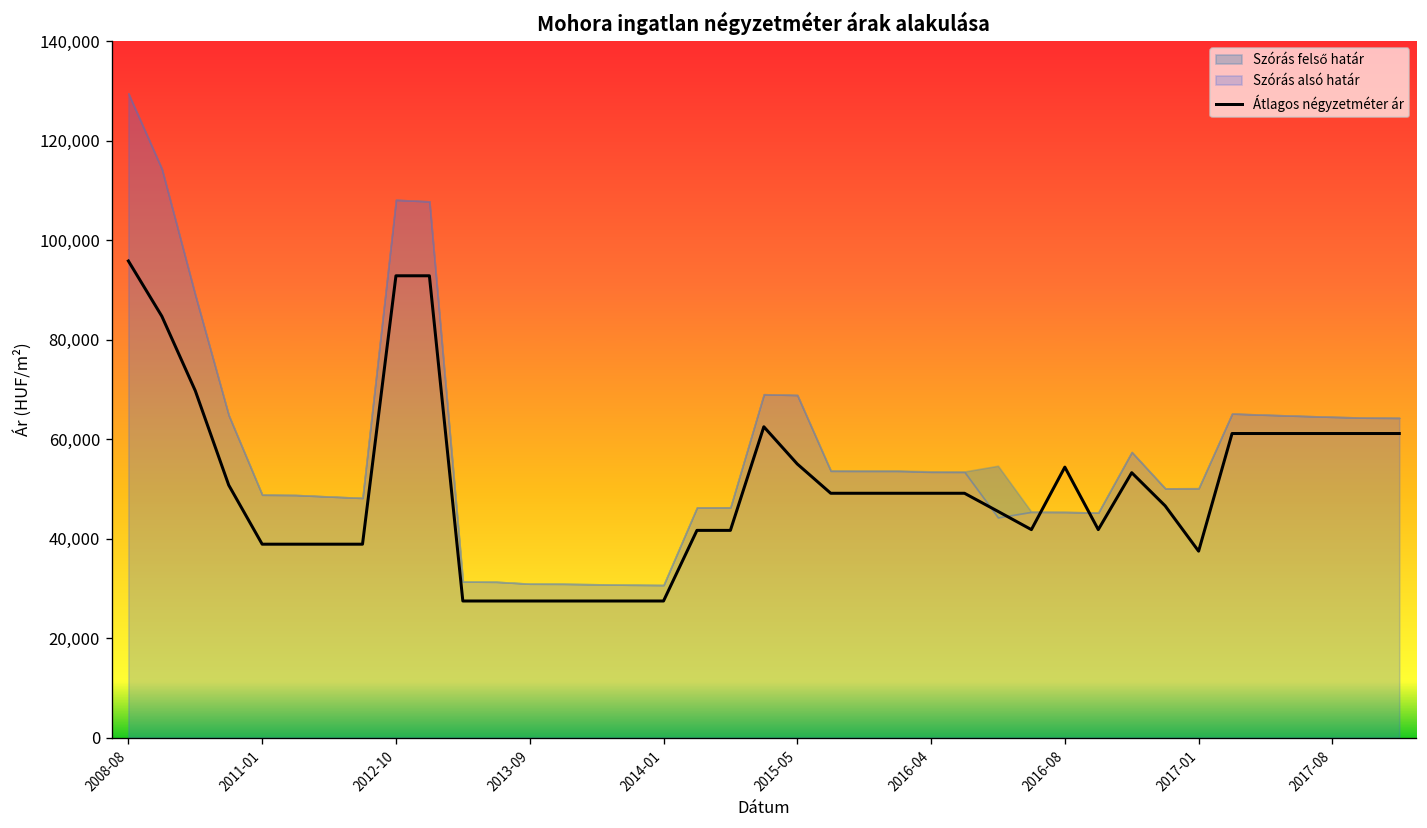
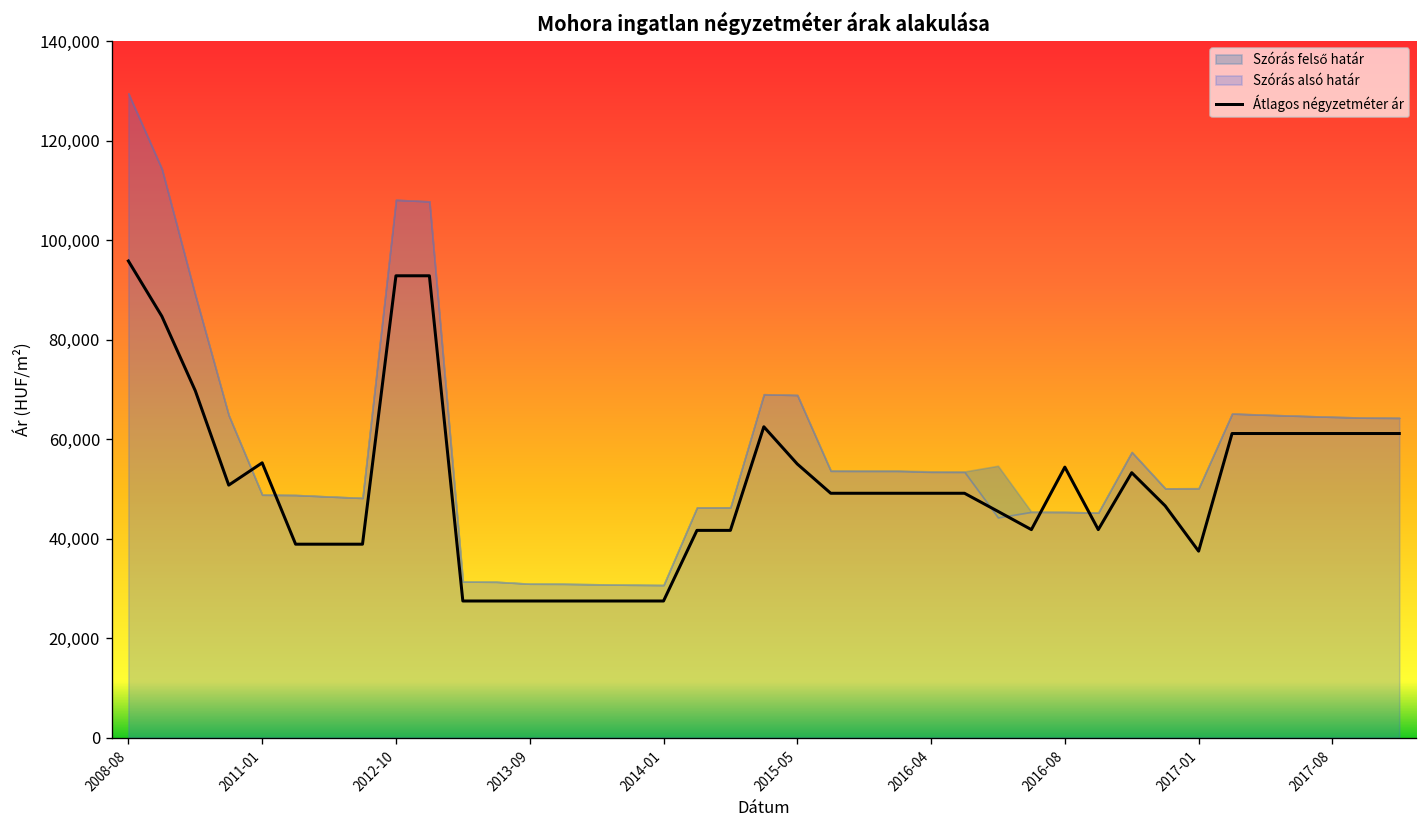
Átlagos négyzetméter ár, 2011-01: 39,000 -> 55,000
